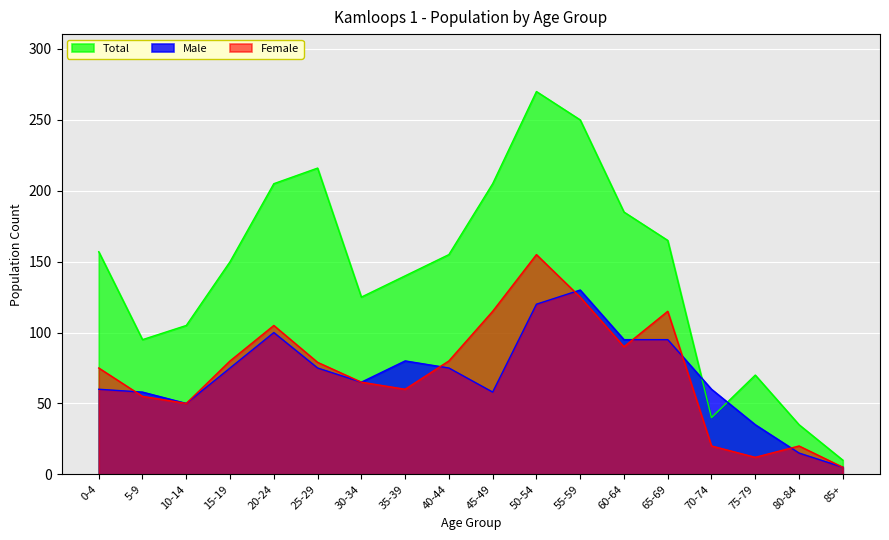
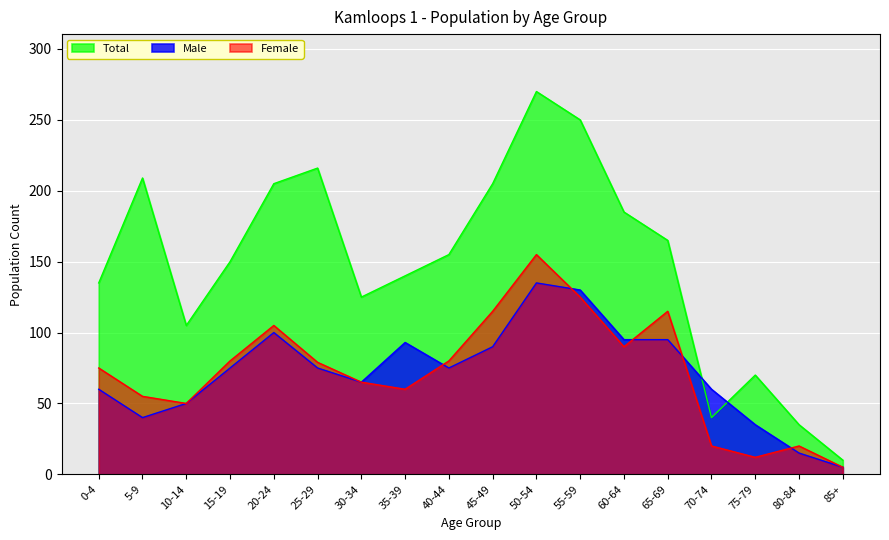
Total, 0-4: 157 -> 135
Total, 5-9: 95 -> 209
Male, 5-9: 58 -> 40
Male, 35-39: 80 -> 93
Male, 45-49: 58 -> 90
Male, 50-54: 120 -> 135
